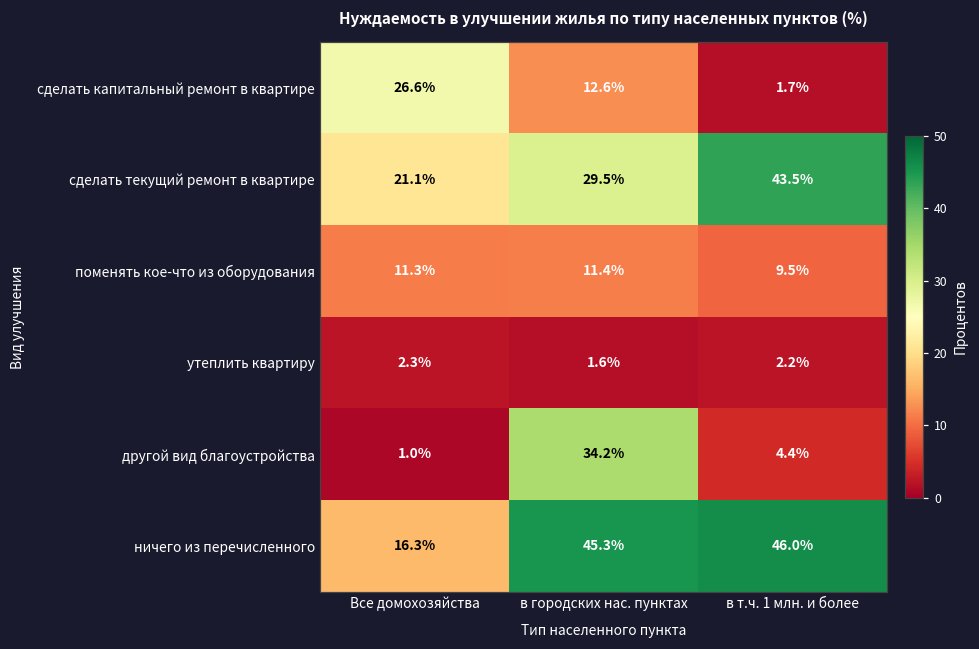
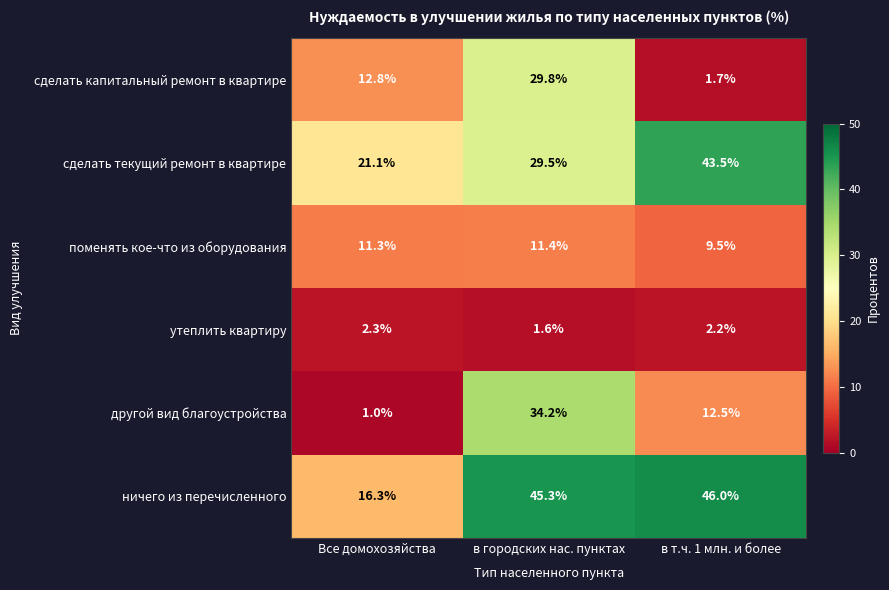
сделать капитальный ремонт в квартире, Все домохозяйства: 26.6% -> 12.8%
сделать капитальный ремонт в квартире, в городских нас. пунктах: 12.6% -> 29.8%
другой вид благоустройства, в т.ч. 1 млн. и более: 4.4% -> 12.5%
